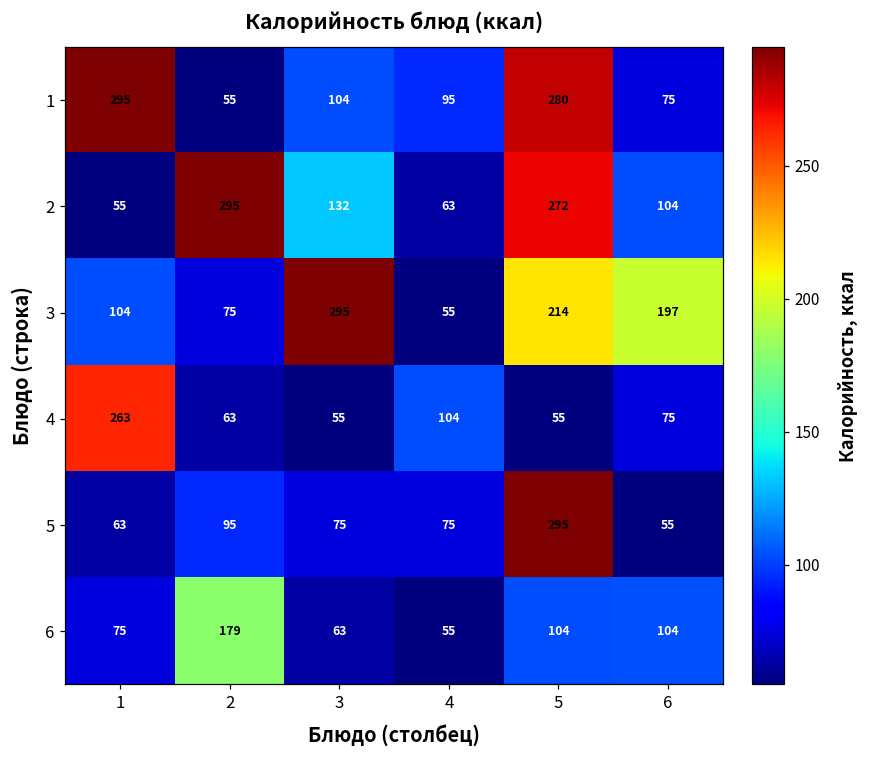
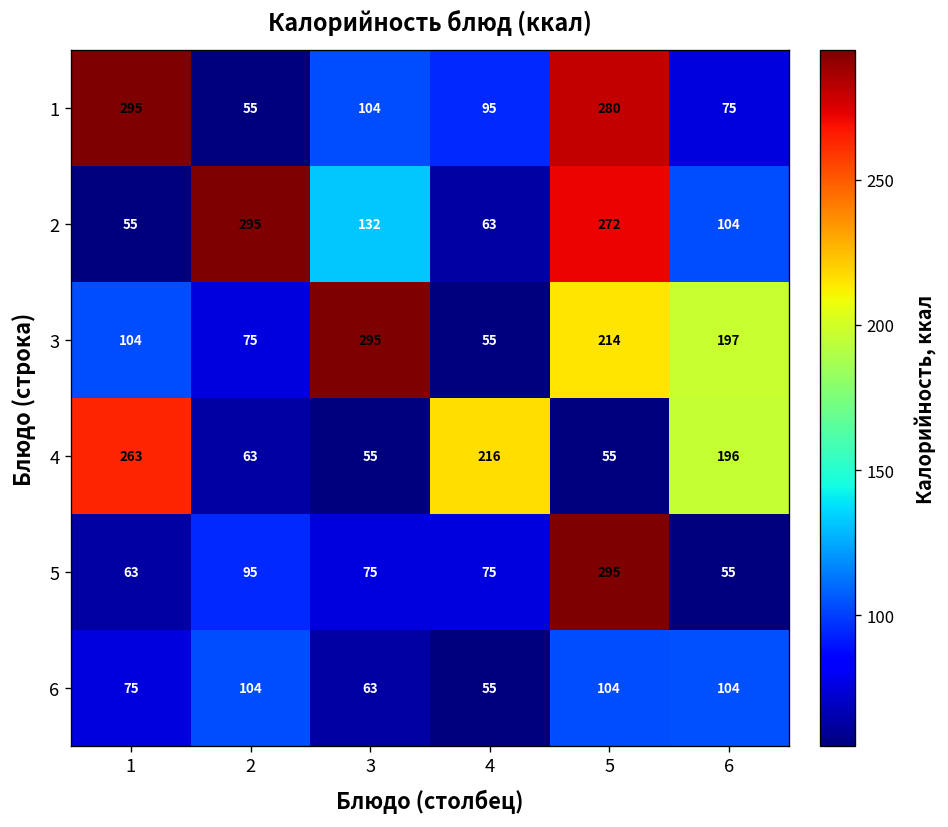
4, 4: 104 -> 216
4, 6: 75 -> 196
6, 2: 179 -> 104
